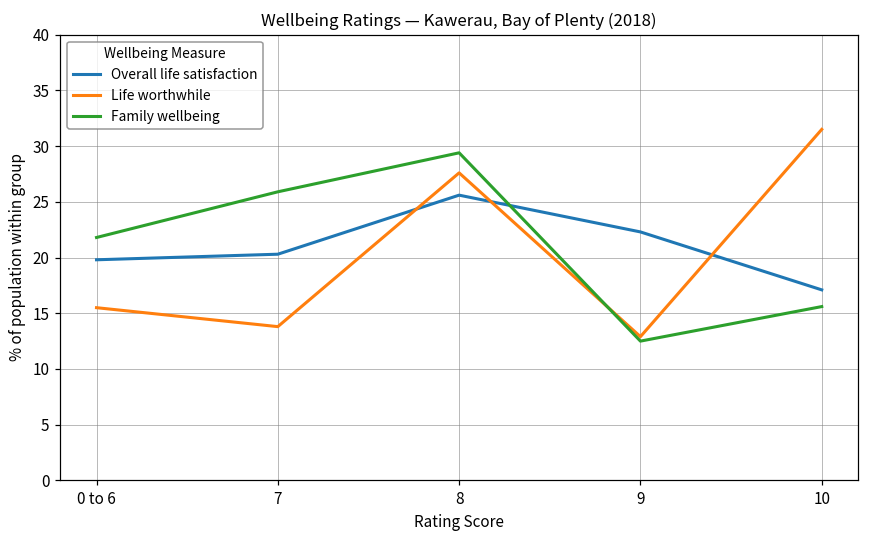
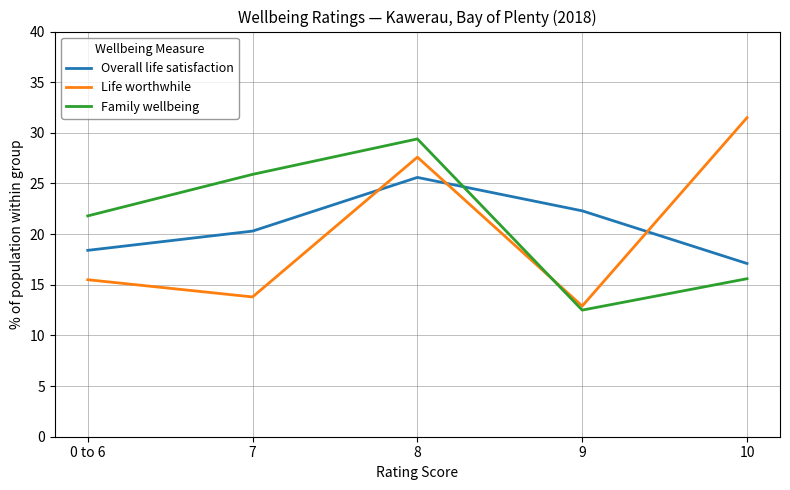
Overall life satisfaction, 0 to 6: 19.8 -> 18.4
